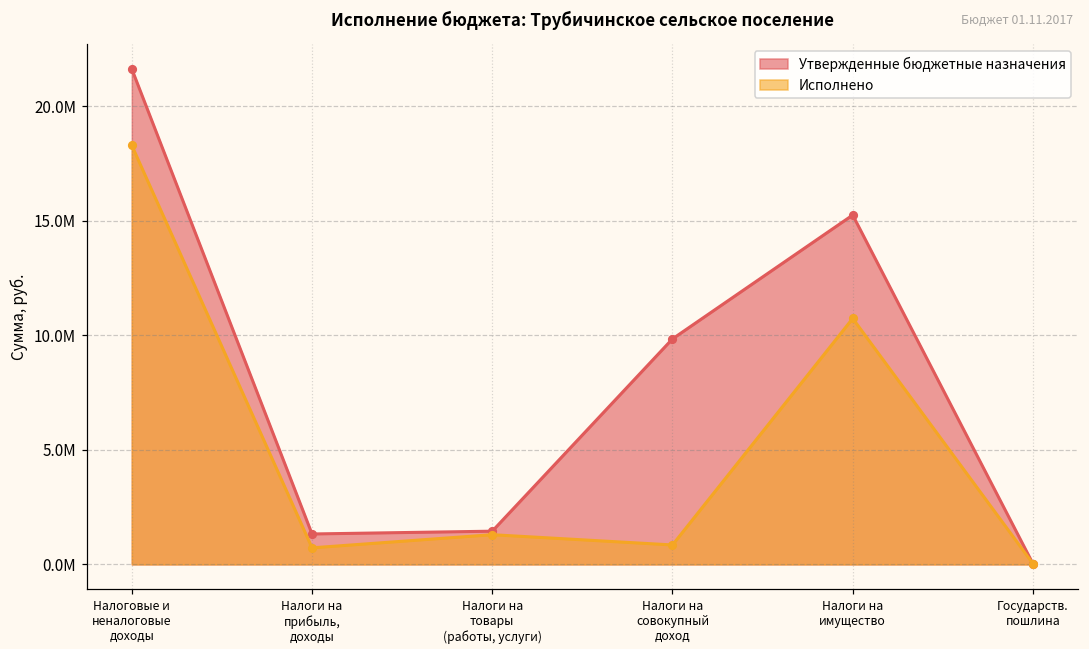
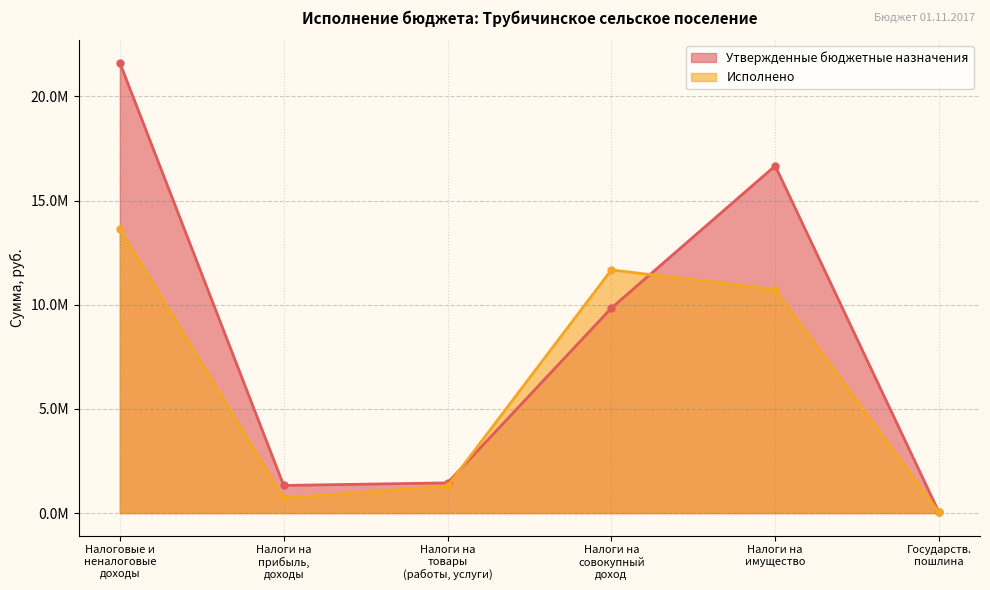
Исполнено, Налоговые и неналоговые доходы: 18300000 -> 13600000
Исполнено, Налоги на совокупный доход: 800000 -> 11700000
Утвержденные бюджетные назначения, Налоги на имущество: 15200000 -> 16700000
